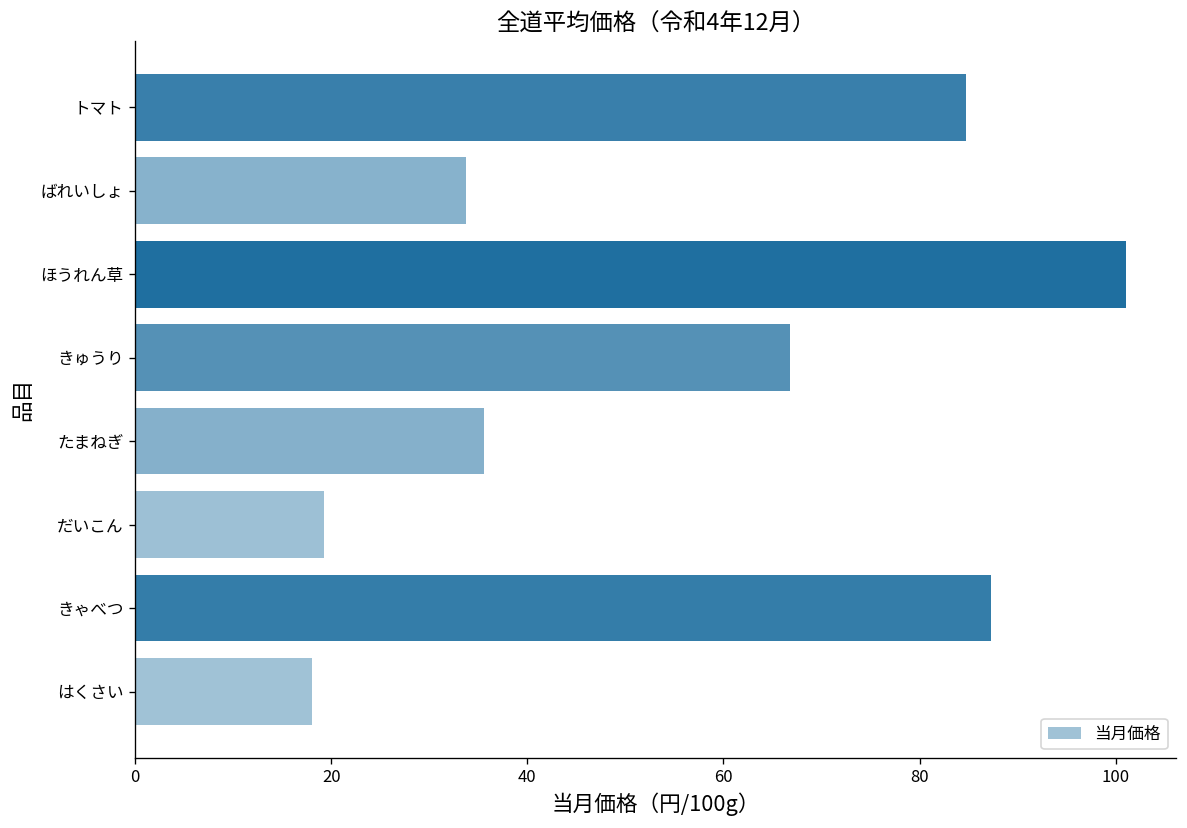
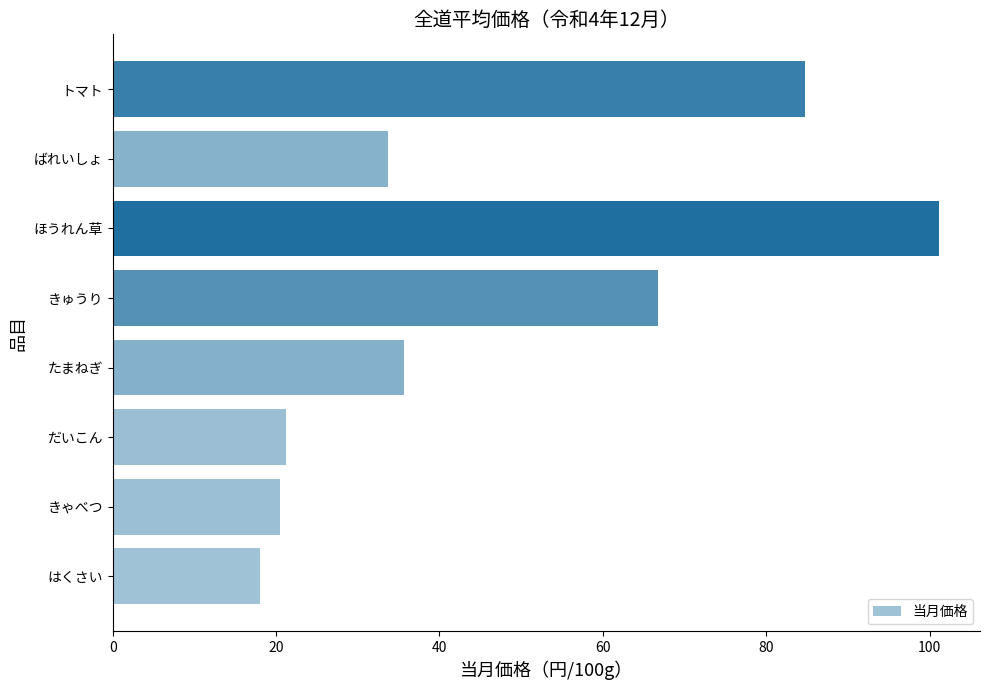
だいこん: 19 -> 21
きゃべつ: 87 -> 21
